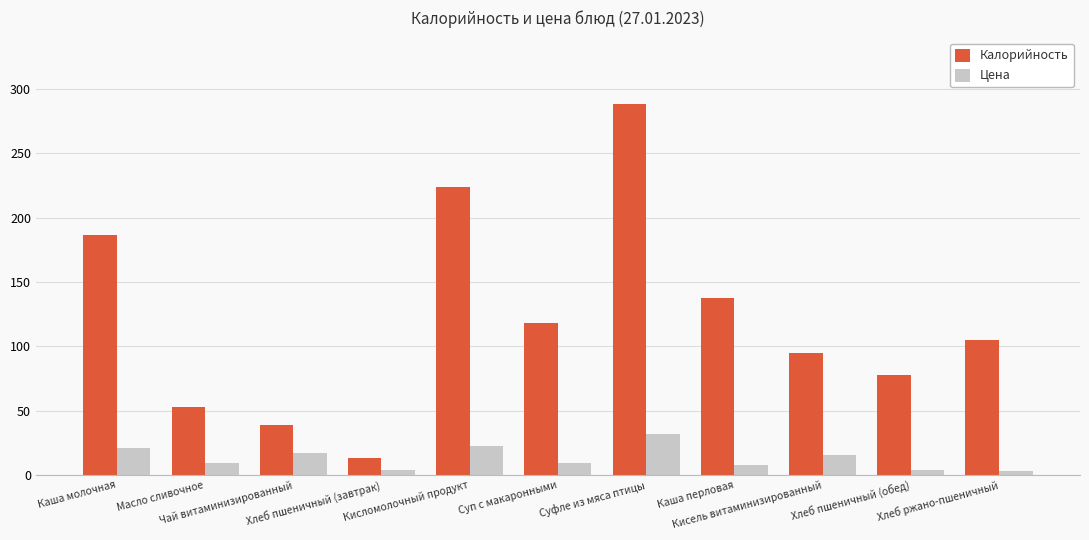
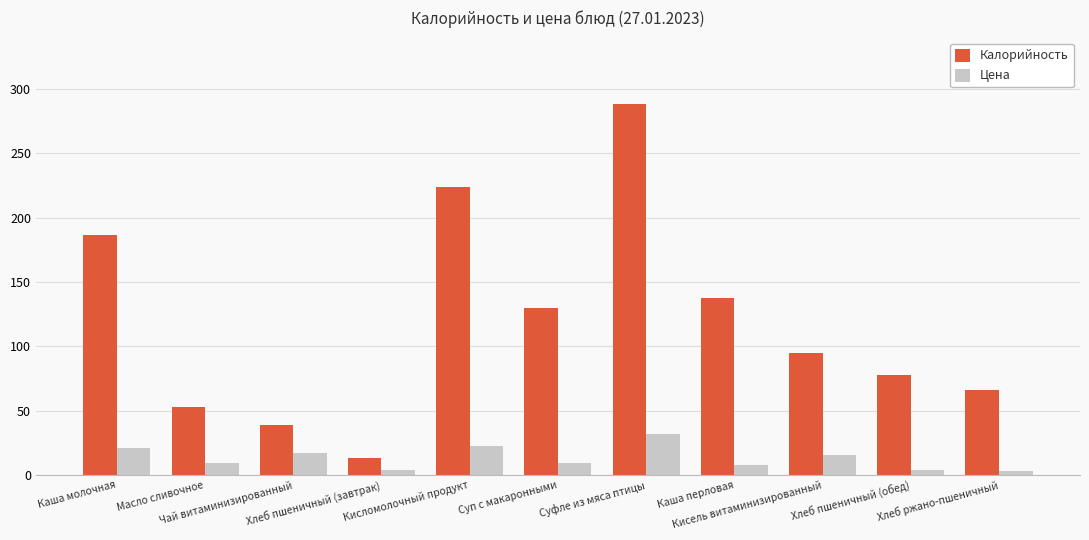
Калорийность, Суп с макаронными: 118 -> 130
Калорийность, Хлеб ржано-пшеничный: 105 -> 66
